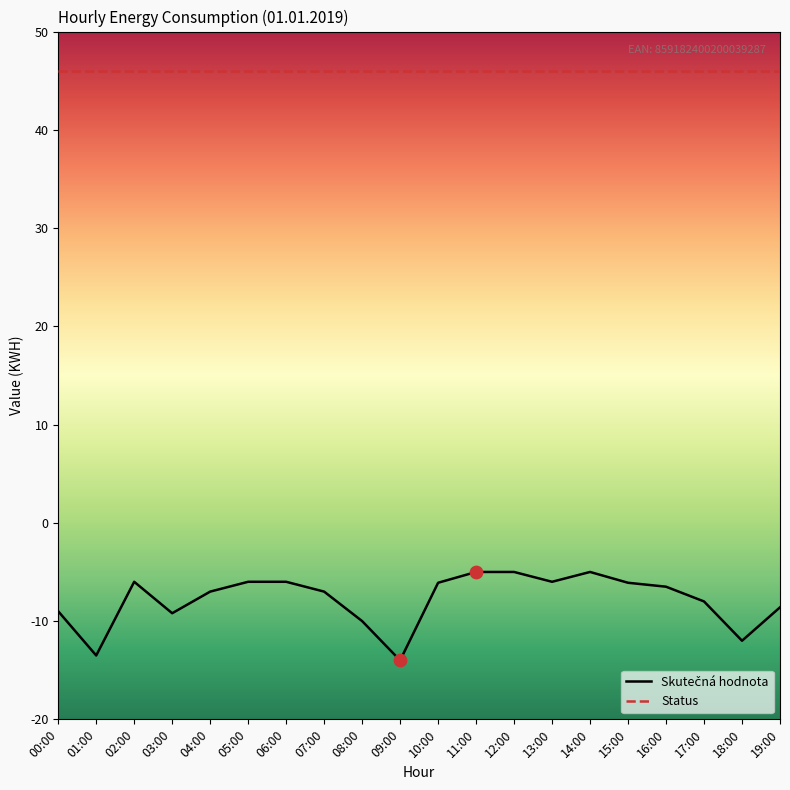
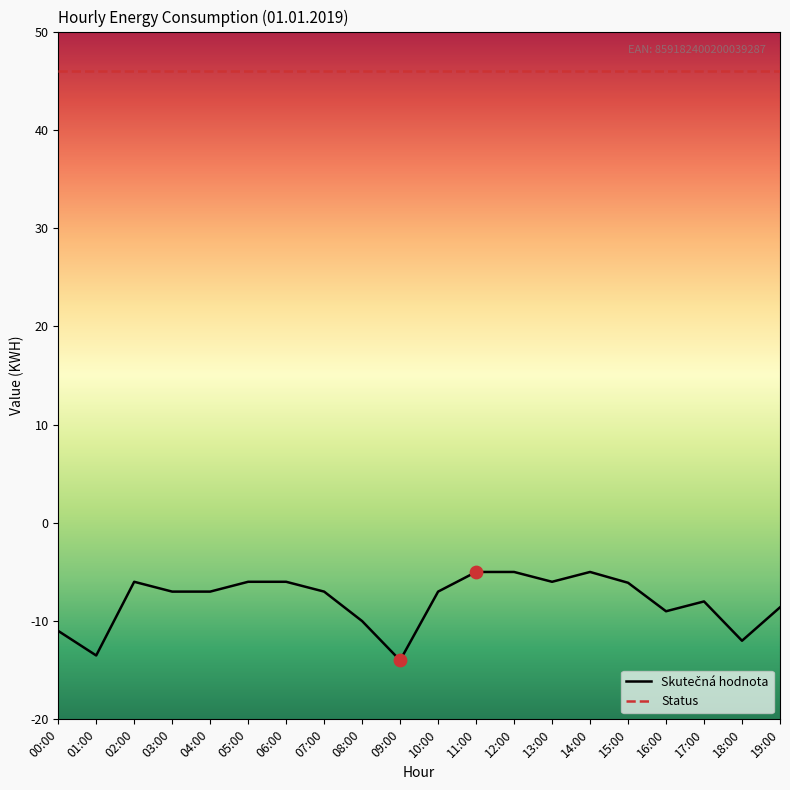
Skutečná hodnota, 00:00: -9 -> -11
Skutečná hodnota, 03:00: -9 -> -7
Skutečná hodnota, 10:00: -6 -> -7
Skutečná hodnota, 16:00: -7 -> -9
